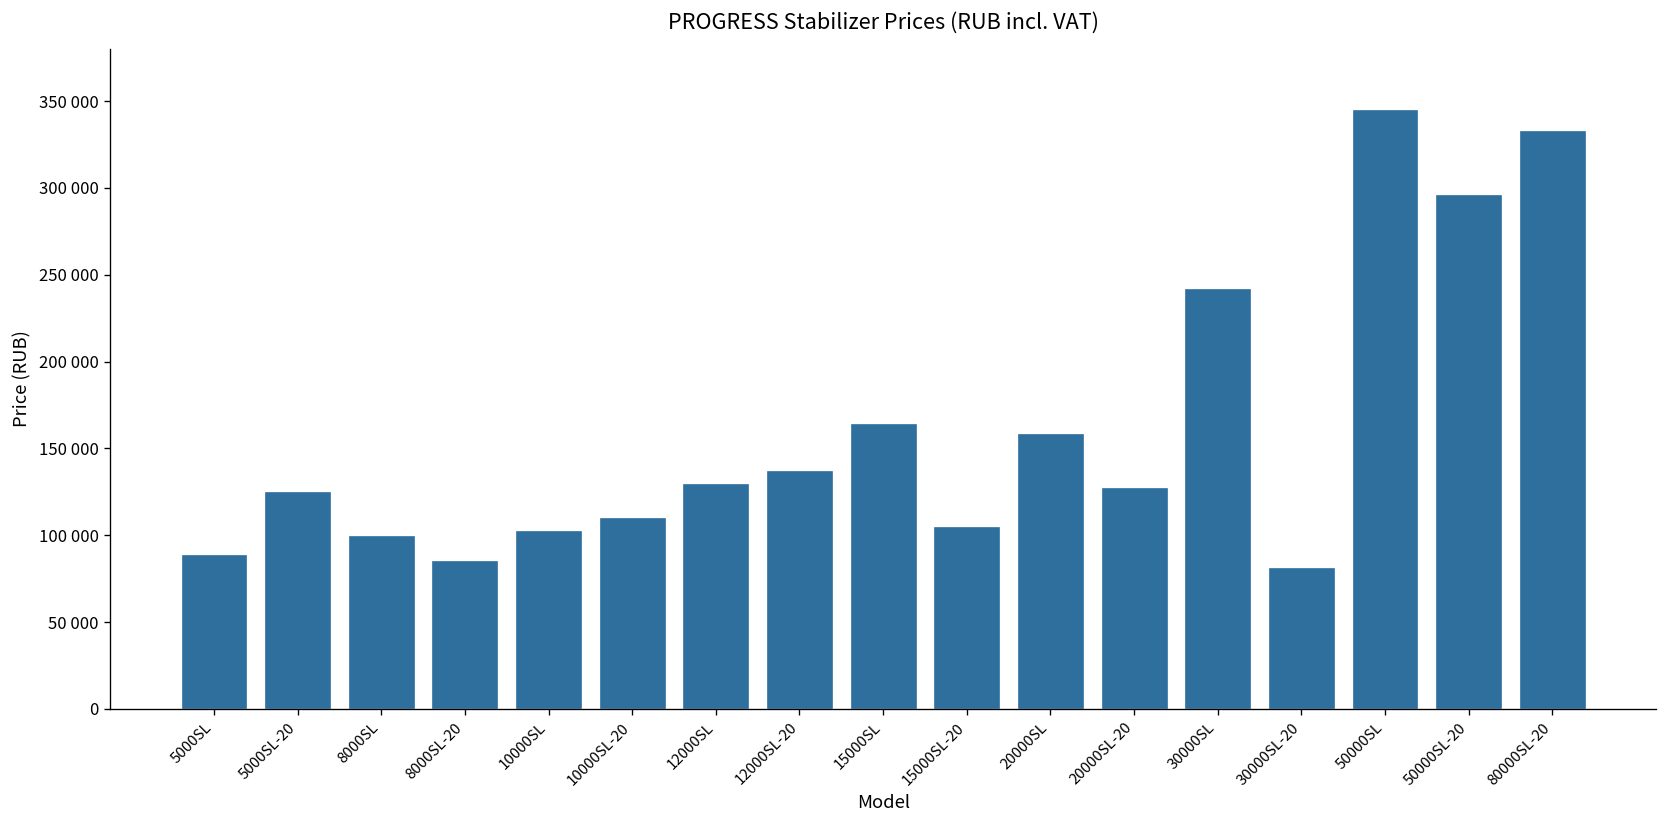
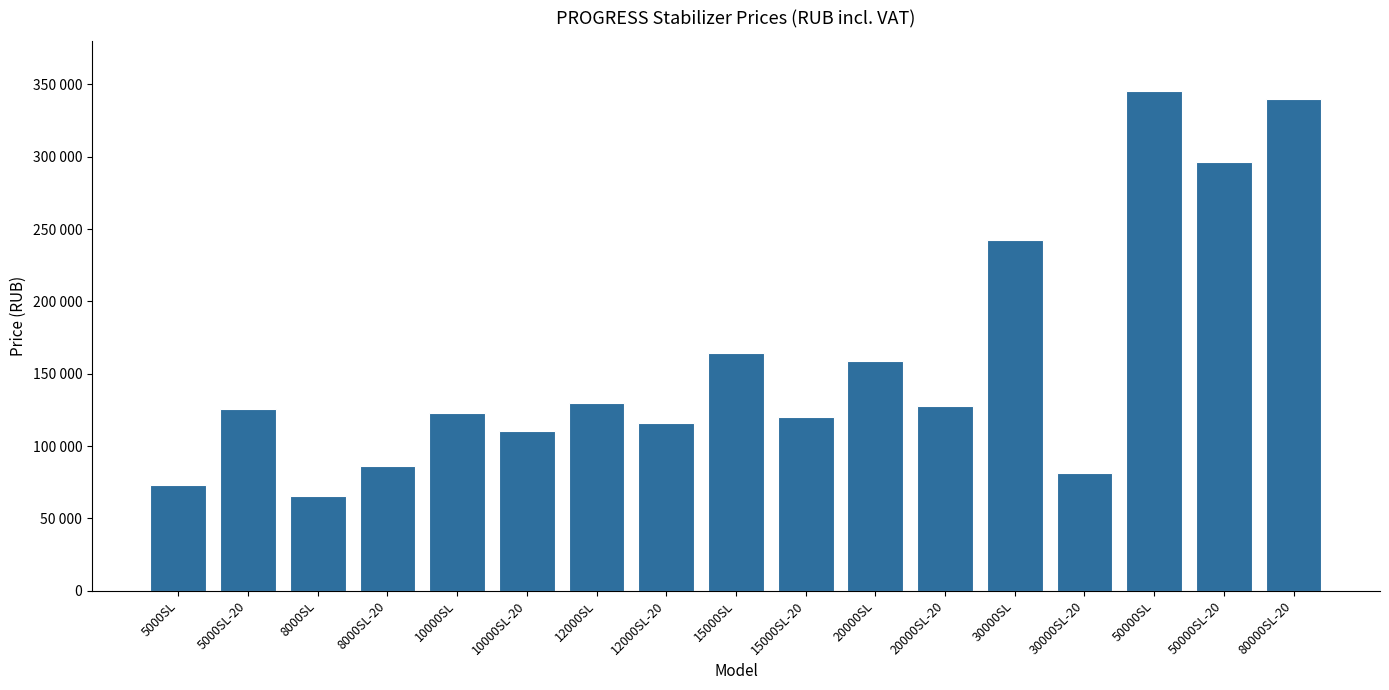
5000SL: 89000 -> 73000
8000SL: 100000 -> 66000
10000SL: 103000 -> 123000
12000SL-20: 138000 -> 116000
15000SL-20: 105000 -> 120000
80000SL-20: 333000 -> 340000
